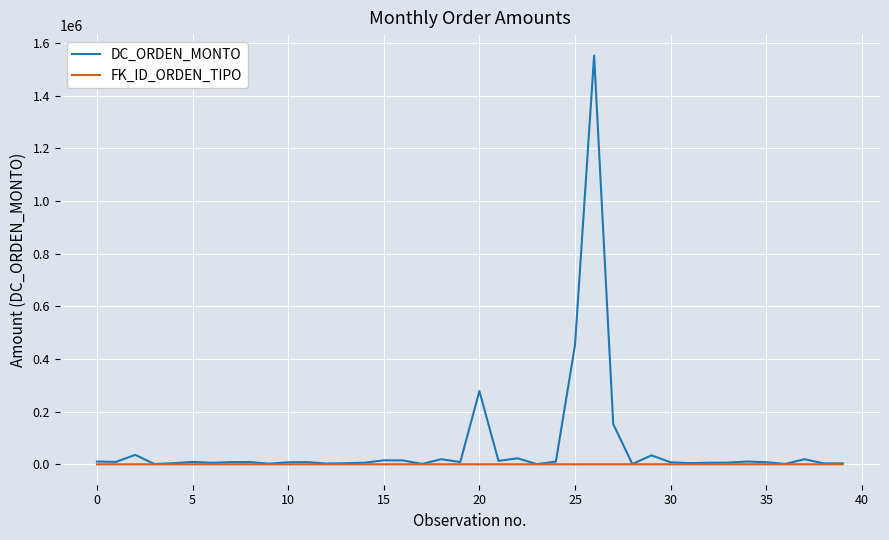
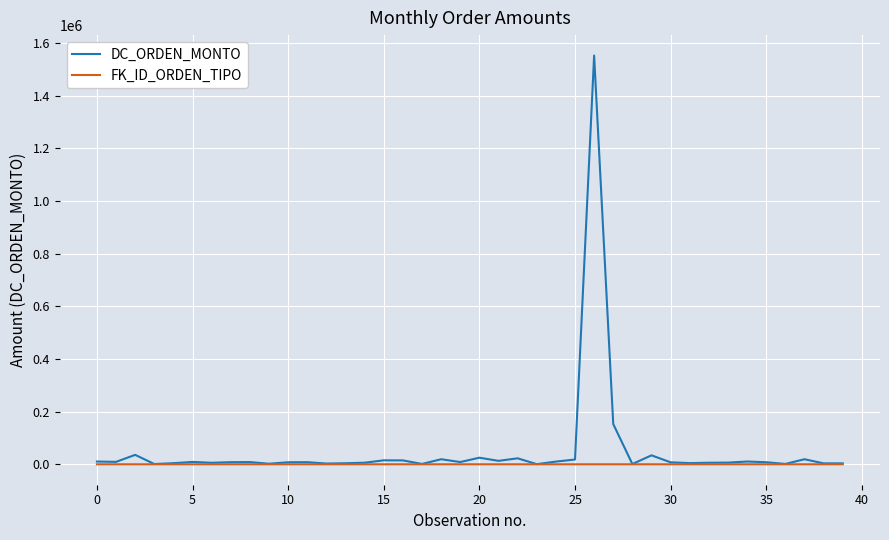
DC_ORDEN_MONTO, 20: 280000 -> 30000
DC_ORDEN_MONTO, 25: 450000 -> 20000
